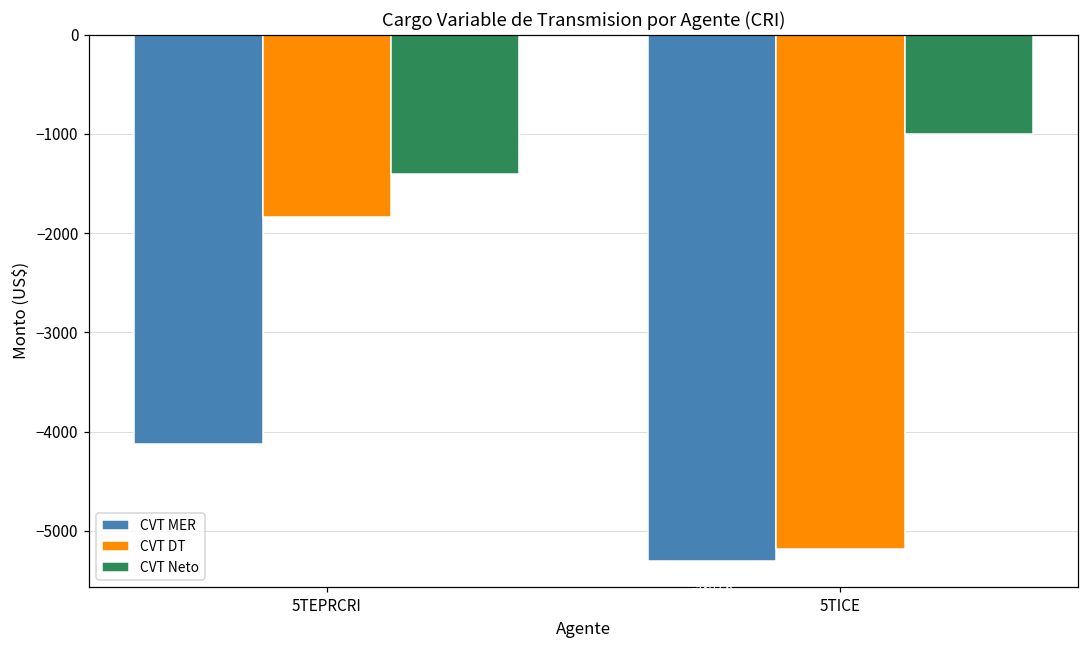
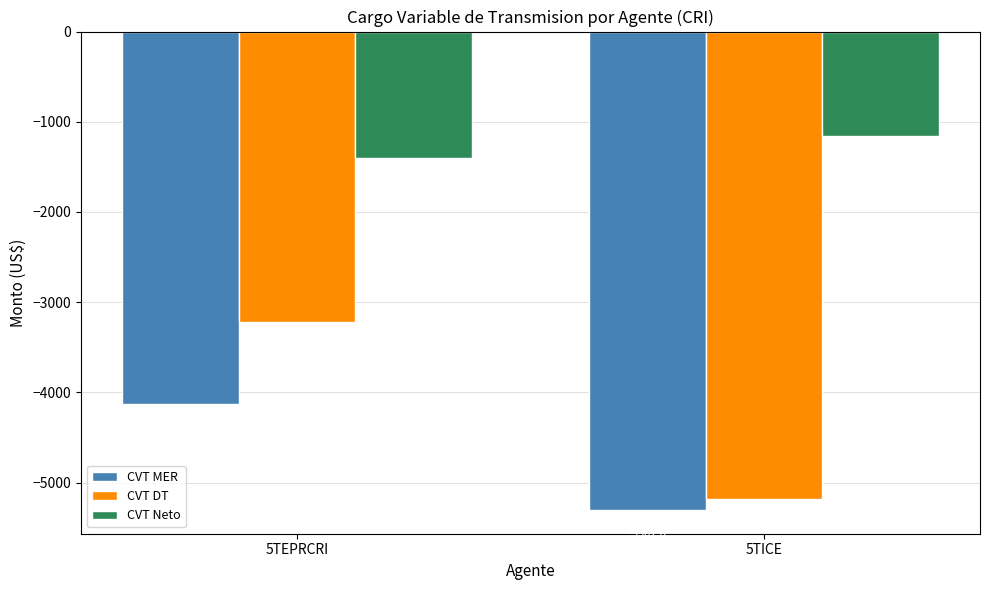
CVT DT, 5TEPRCRI: -1800 -> -3200
CVT Neto, 5TICE: -1000 -> -1200
